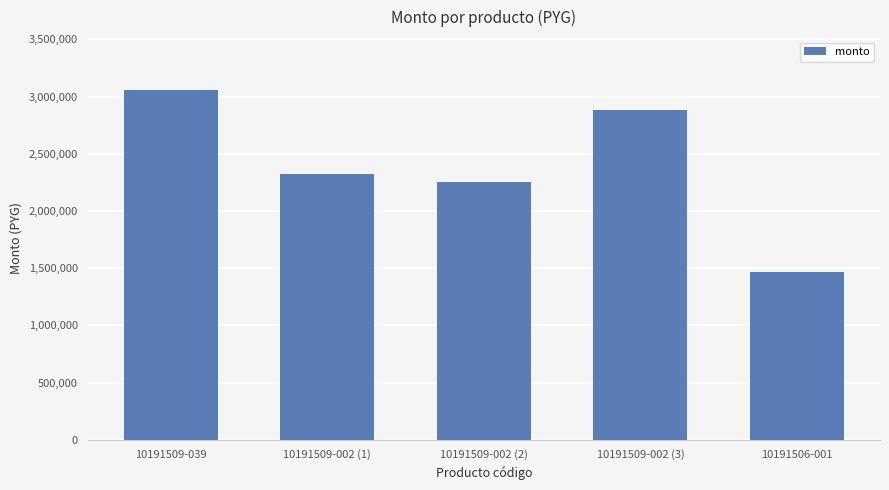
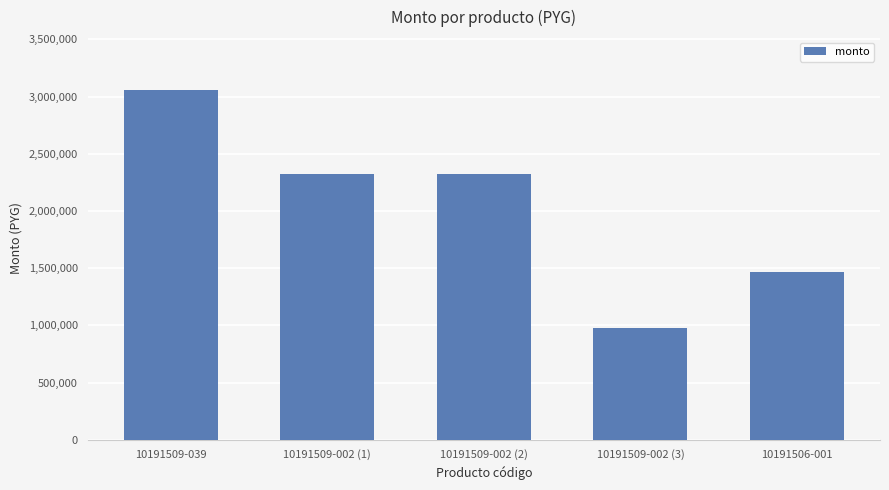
10191509-002 (2): 2,250,000 -> 2,330,000
10191509-002 (3): 2,880,000 -> 980,000
